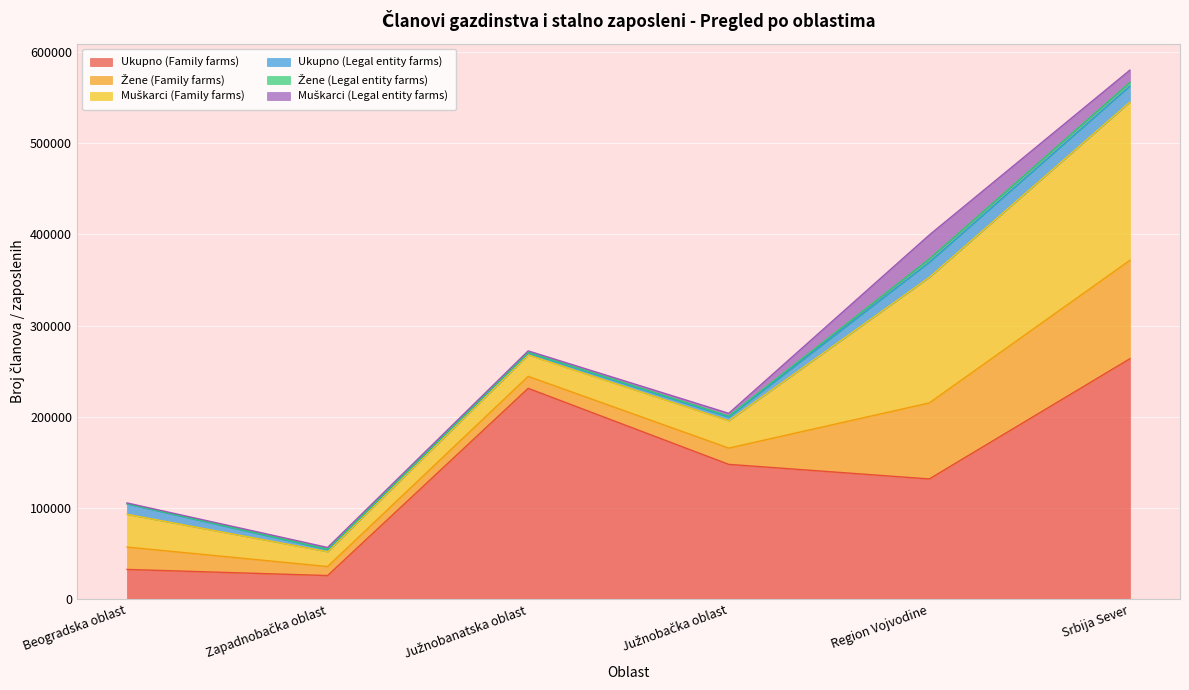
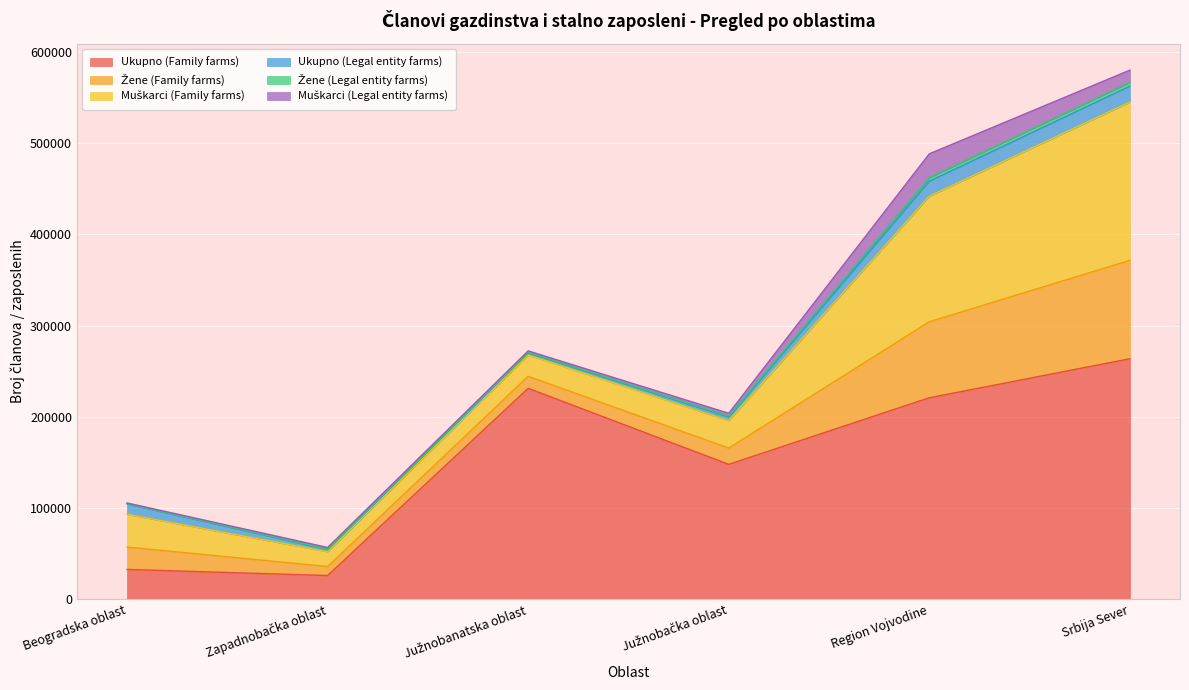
Ukupno (Family farms), Region Vojvodine: 130000 -> 220000
